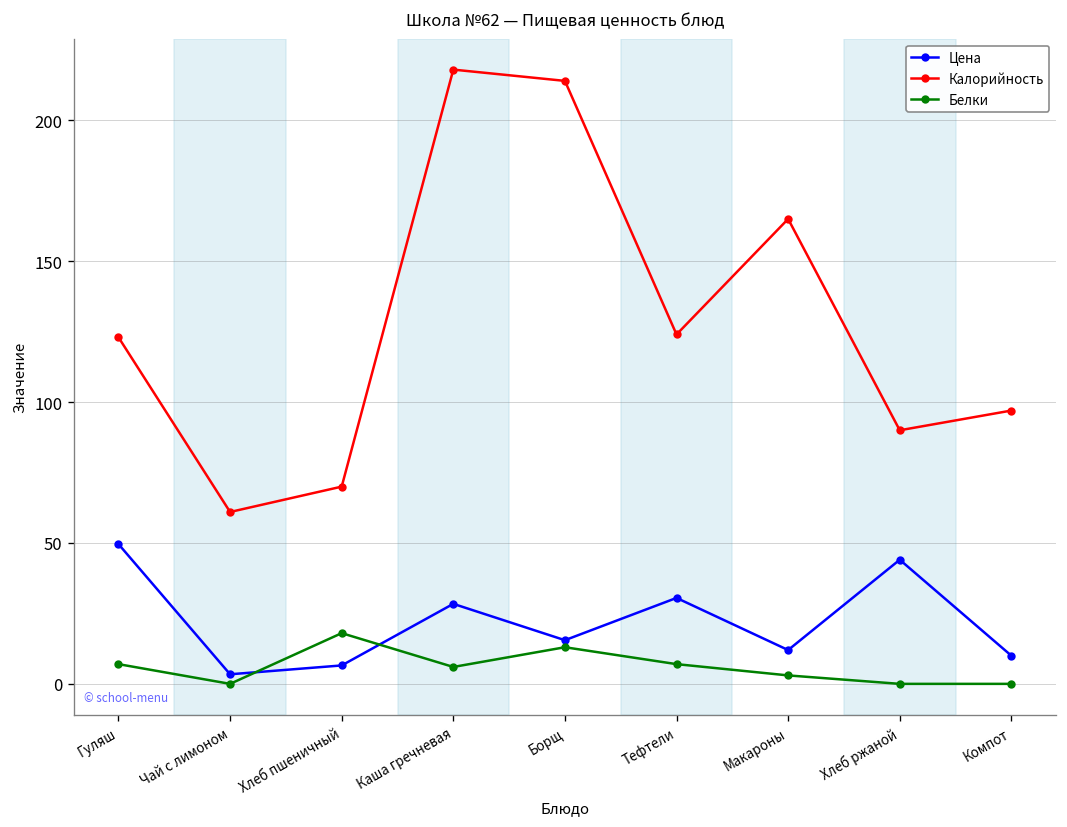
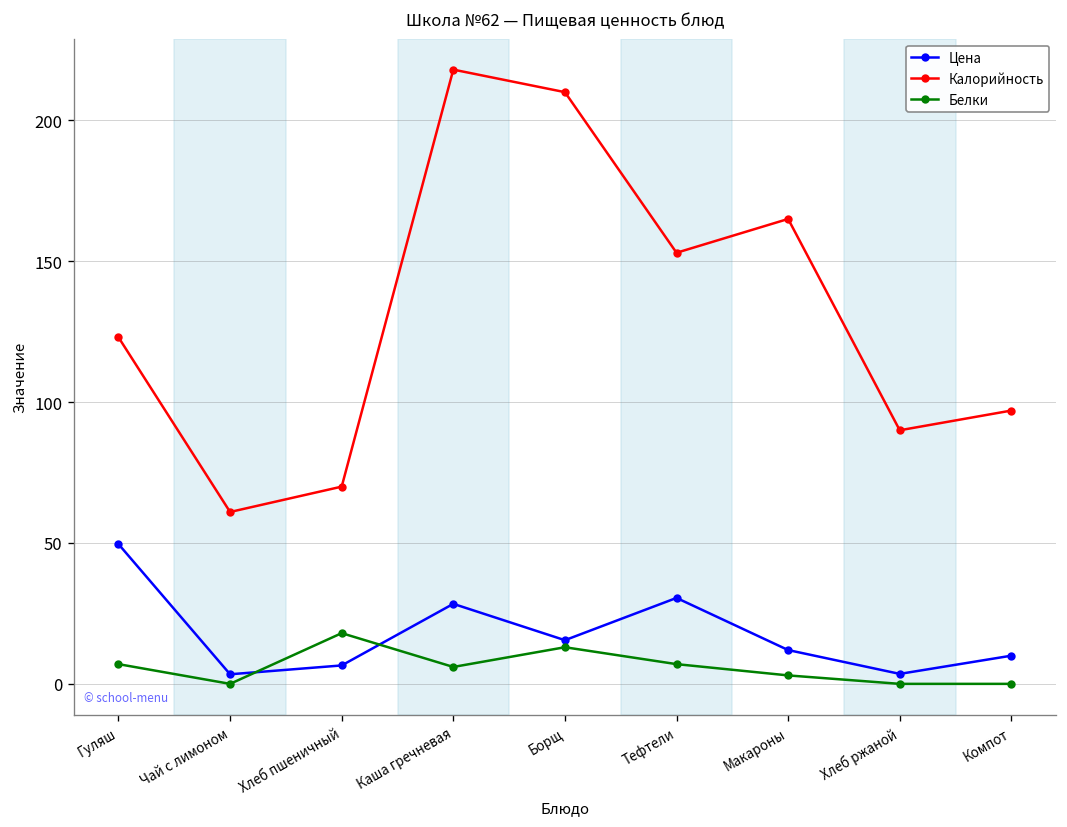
Калорийность, Борщ: 214 -> 210
Калорийность, Тефтели: 124 -> 153
Цена, Хлеб ржаной: 44 -> 4
